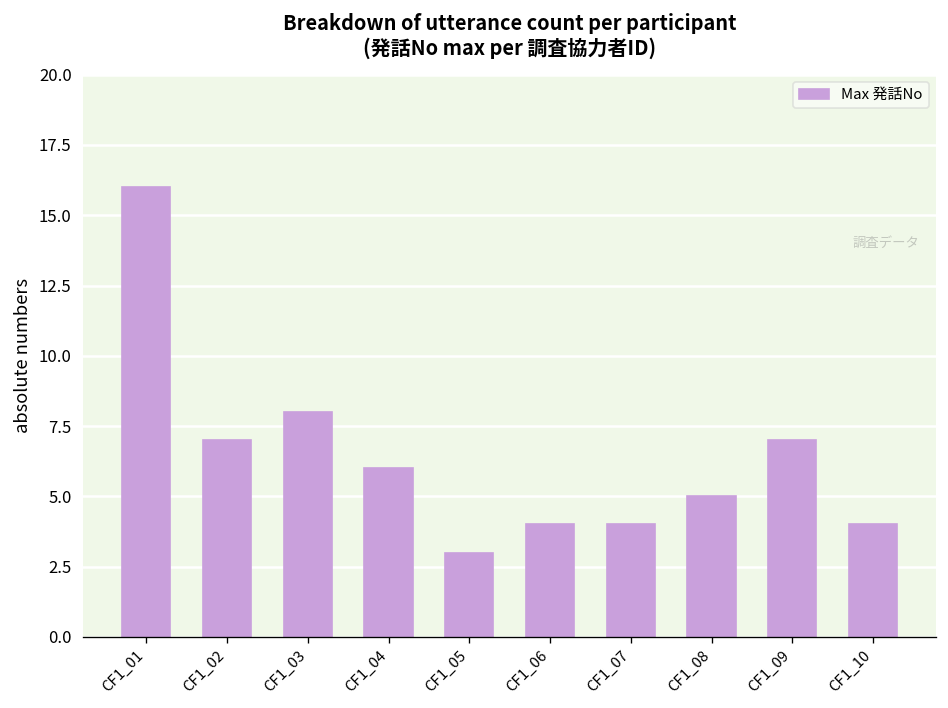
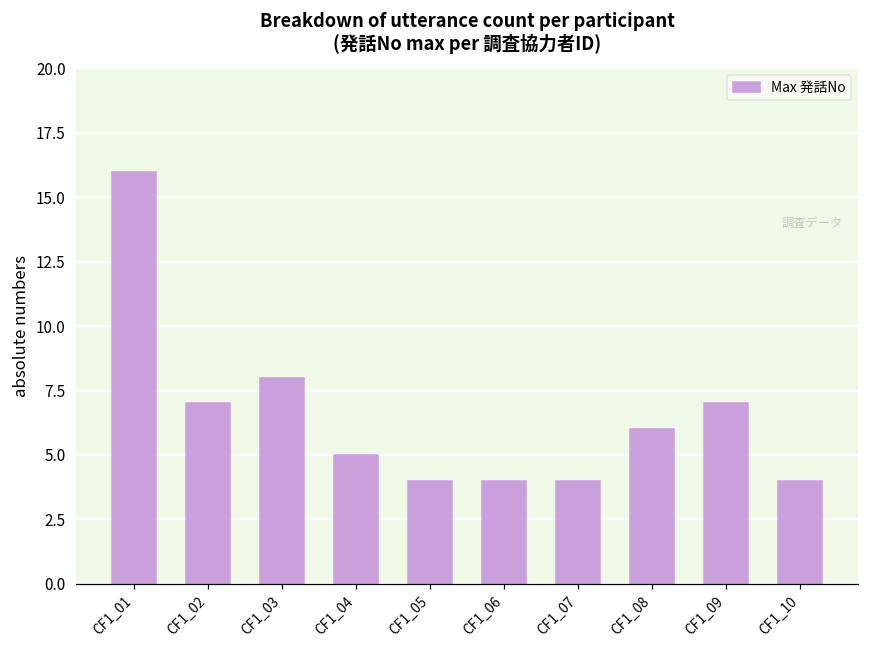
CF1_04: 6 -> 5
CF1_05: 3 -> 4
CF1_08: 5 -> 6
